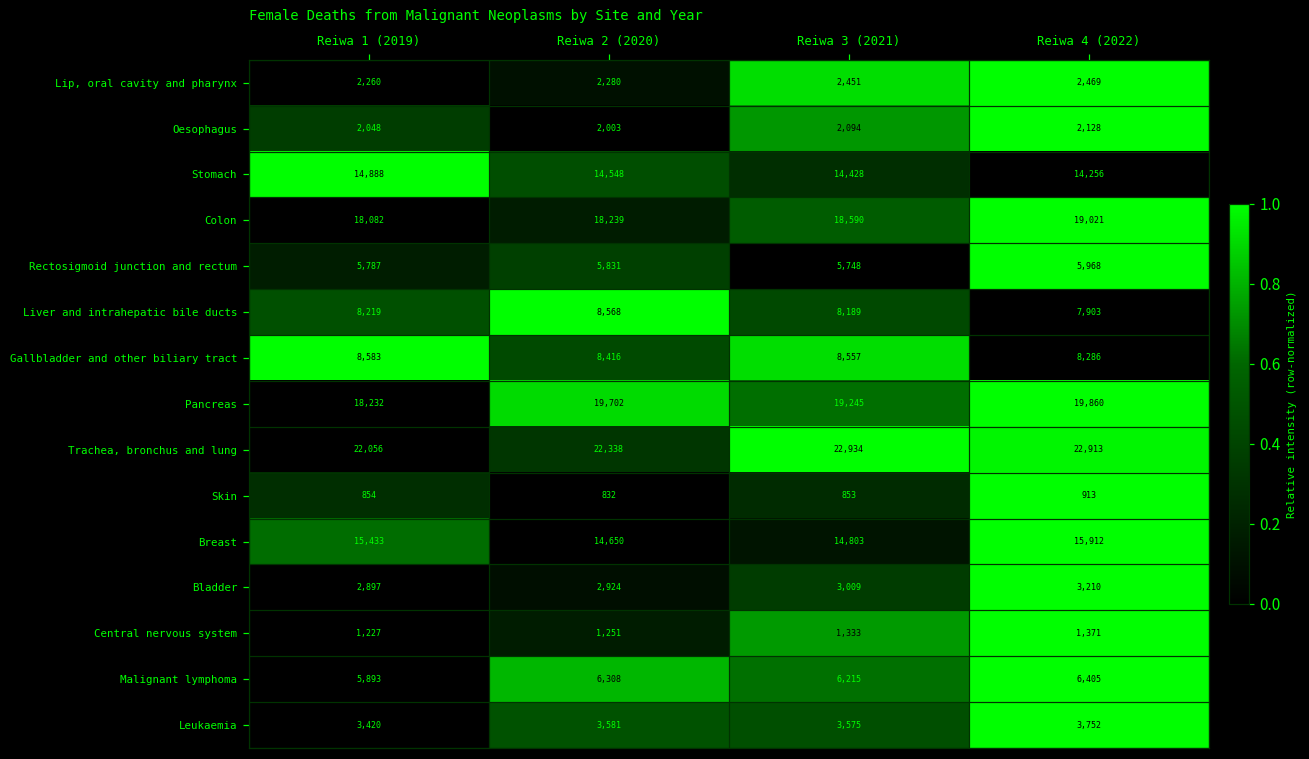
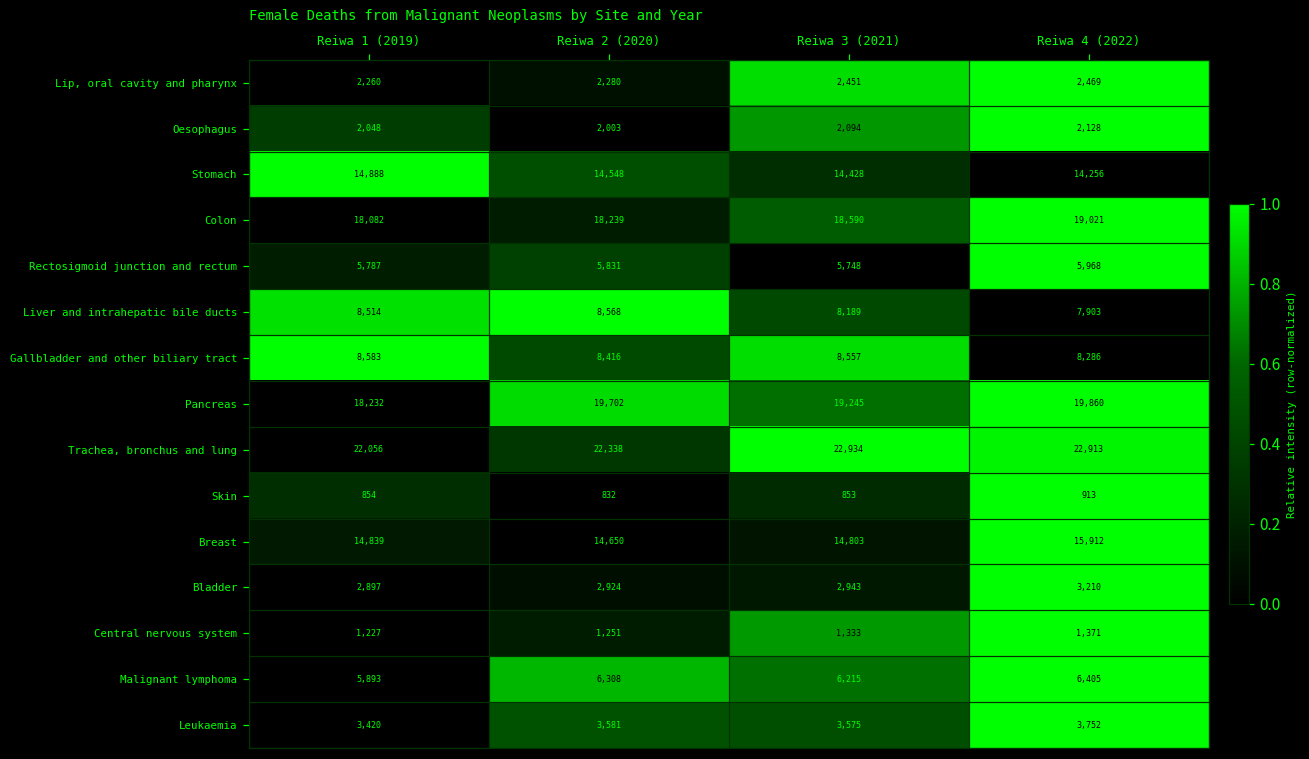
Liver and intrahepatic bile ducts, Reiwa 1 (2019): 8,219 -> 8,514
Breast, Reiwa 1 (2019): 15,433 -> 14,839
Bladder, Reiwa 3 (2021): 3,009 -> 2,943
